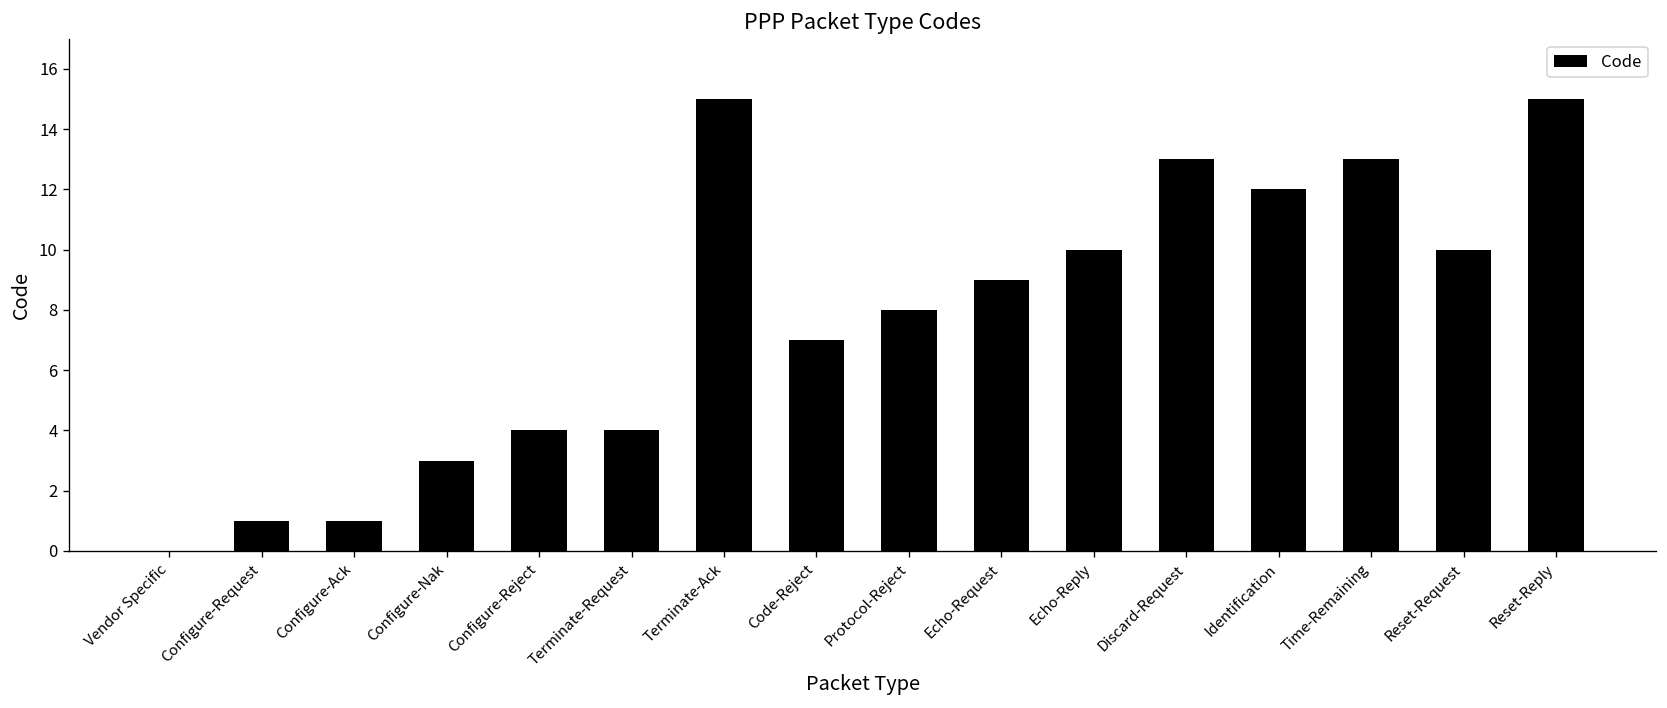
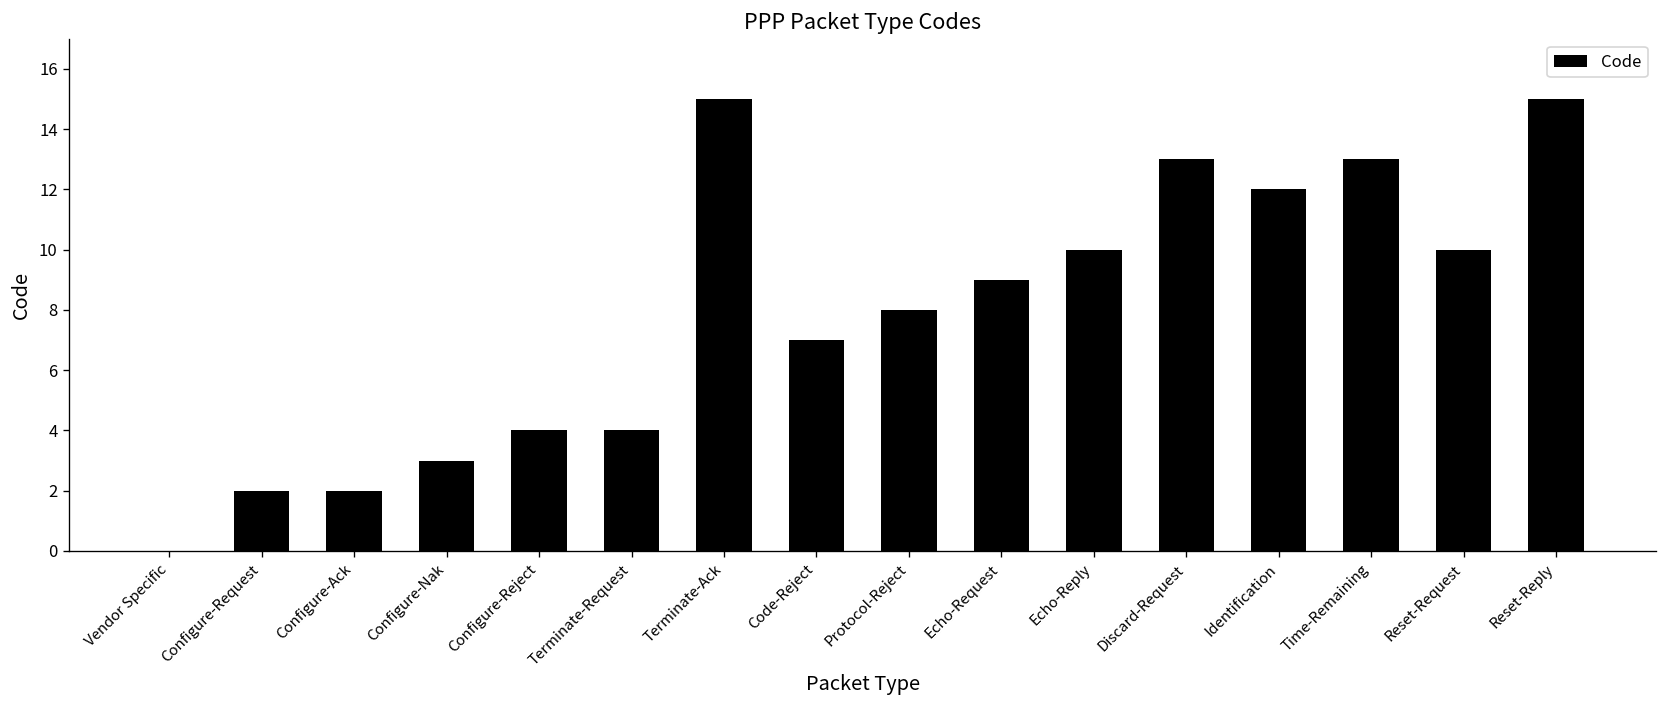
Configure-Request: 1 -> 2
Configure-Ack: 1 -> 2
